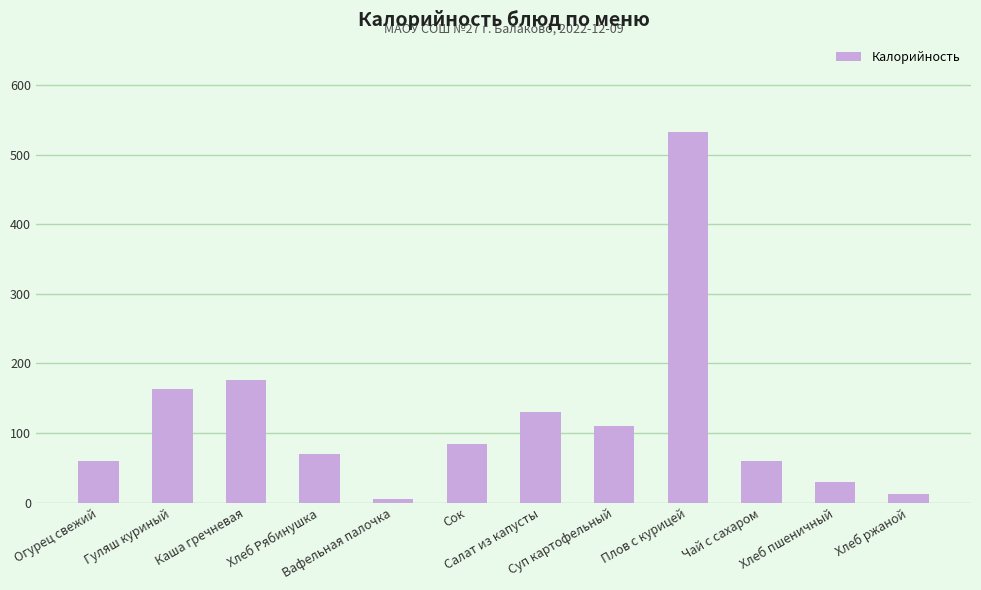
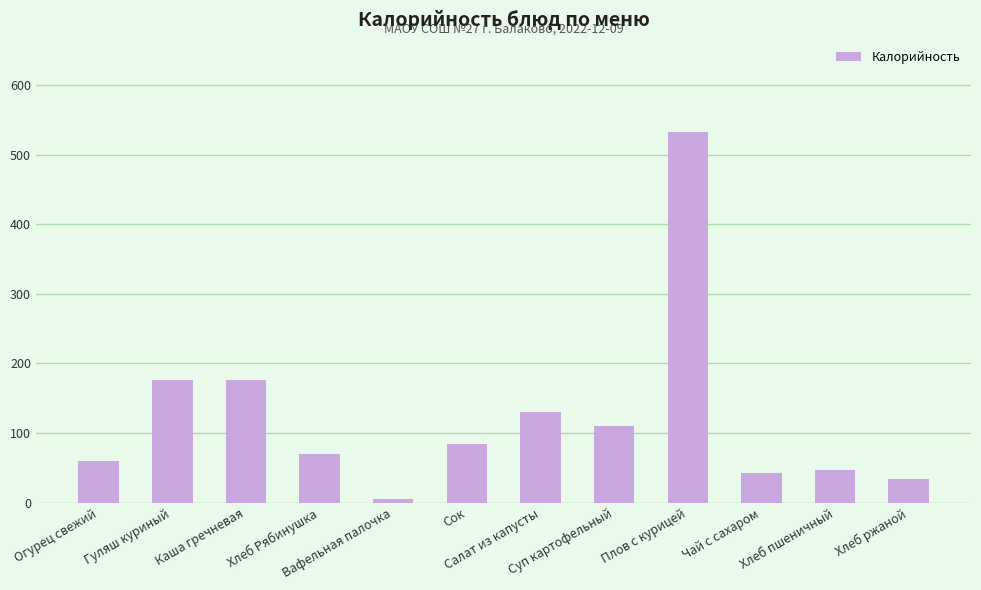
Гуляш куриный: 160 -> 180
Чай с сахаром: 60 -> 40
Хлеб пшеничный: 30 -> 50
Хлеб ржаной: 10 -> 30
